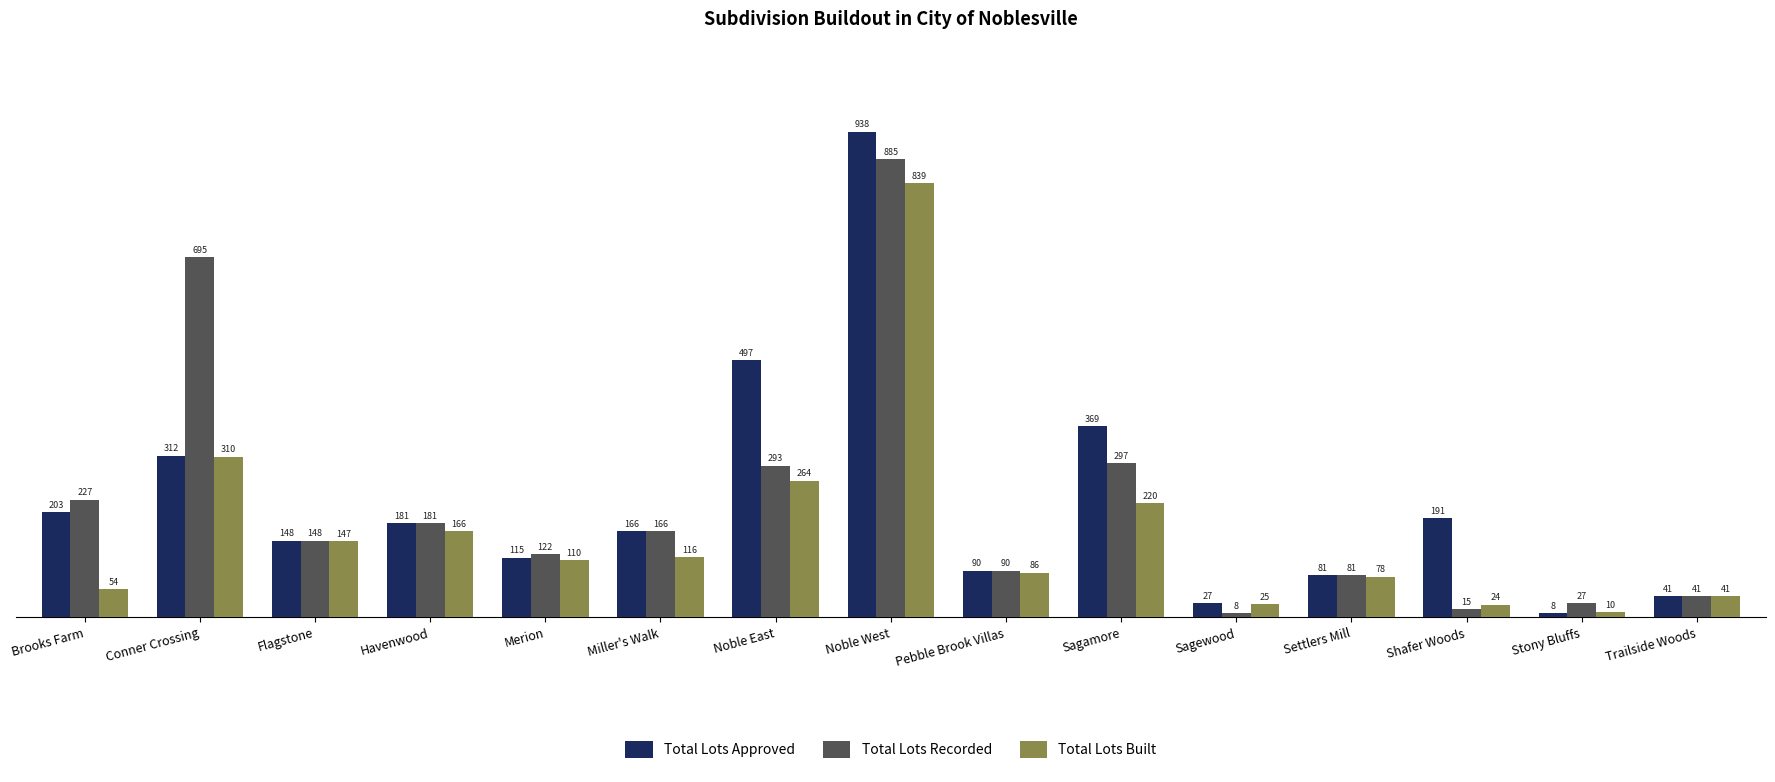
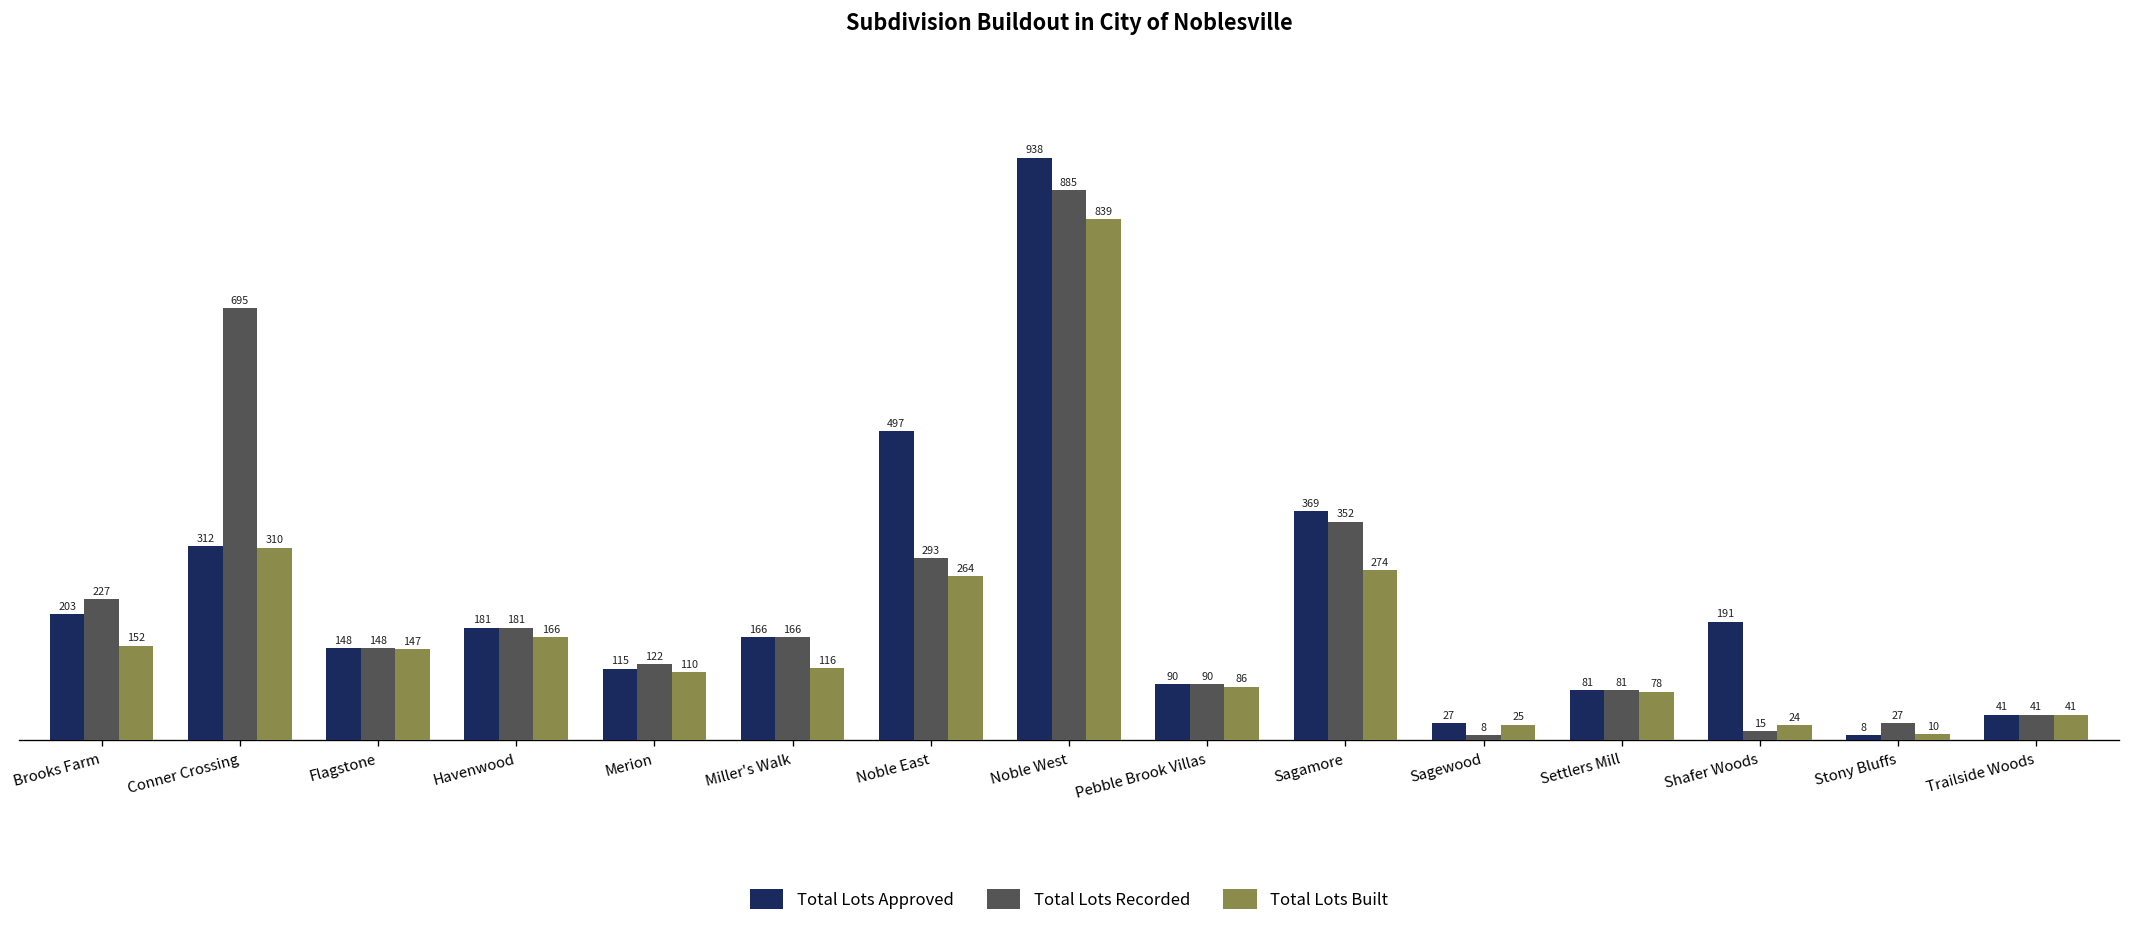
Total Lots Built, Brooks Farm: 54 -> 152
Total Lots Recorded, Sagamore: 297 -> 352
Total Lots Built, Sagamore: 220 -> 274
